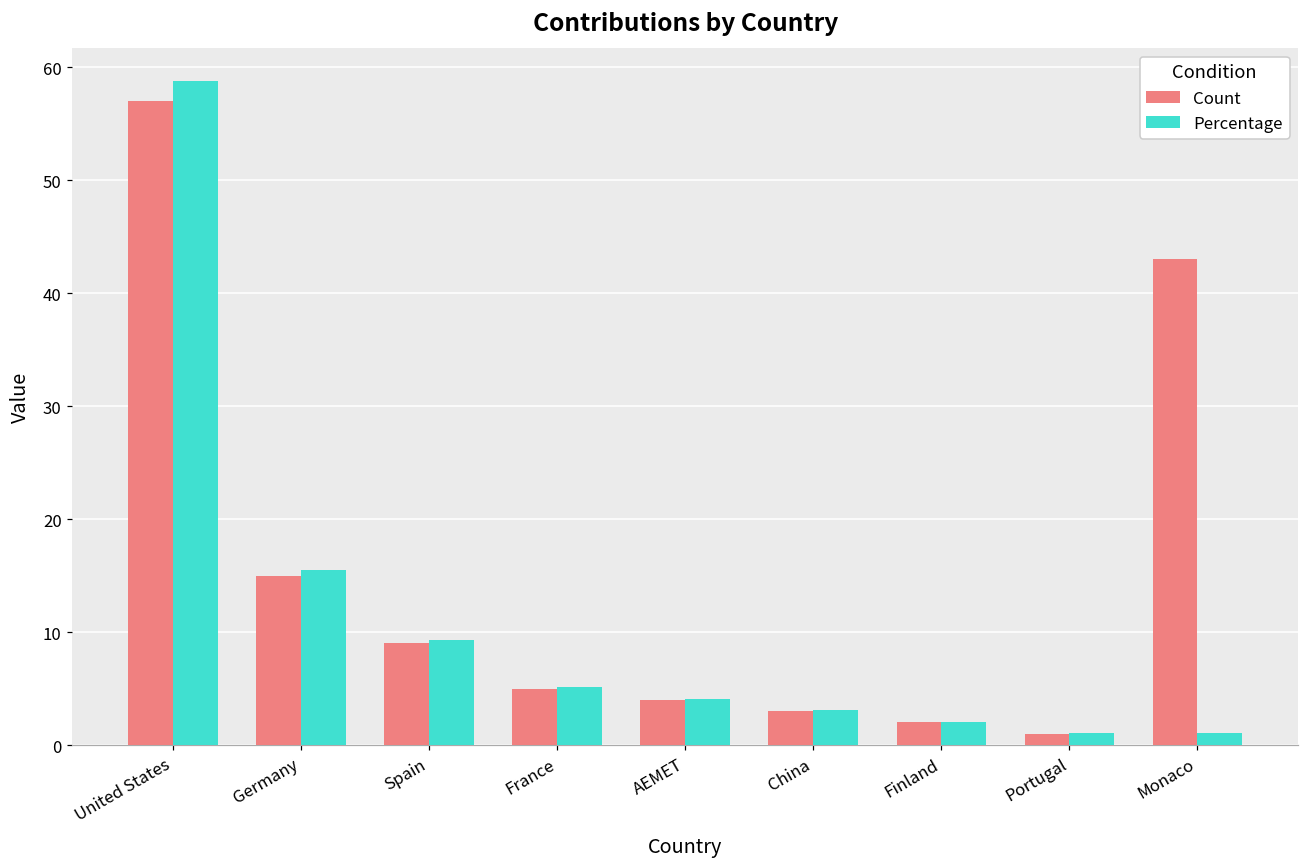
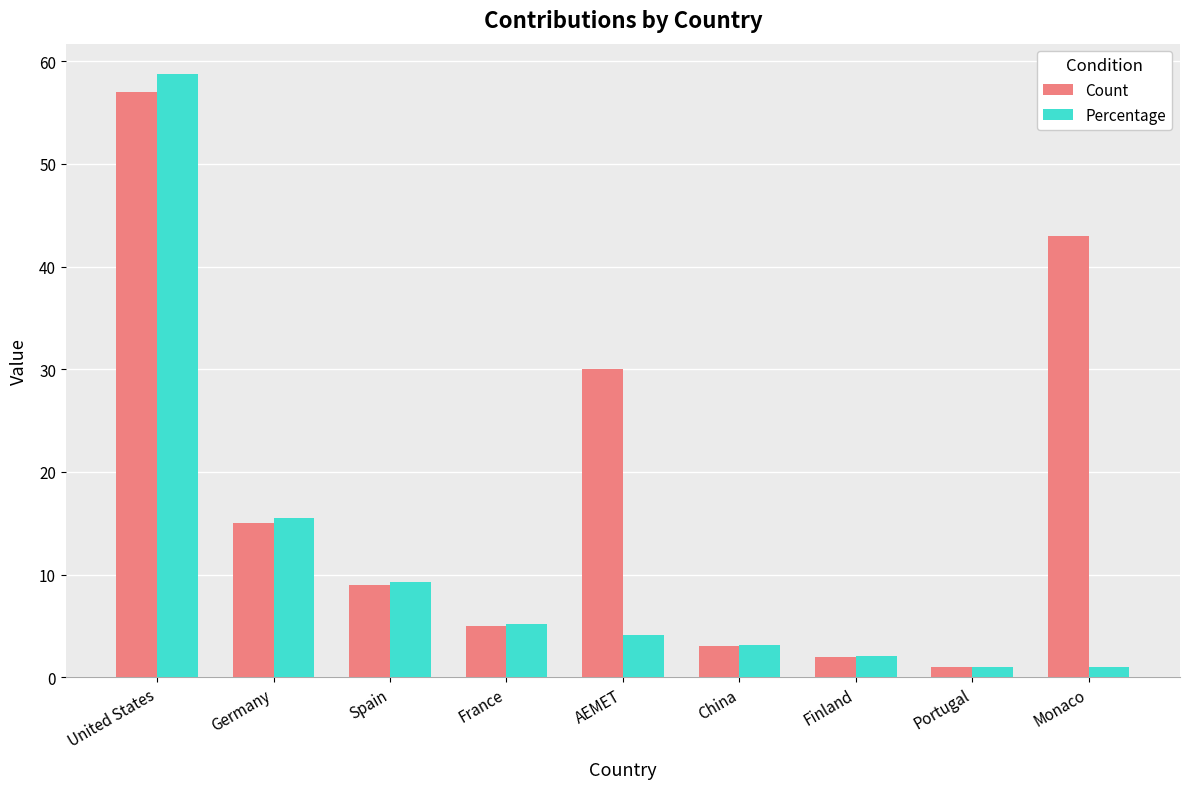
Count, AEMET: 4 -> 30
